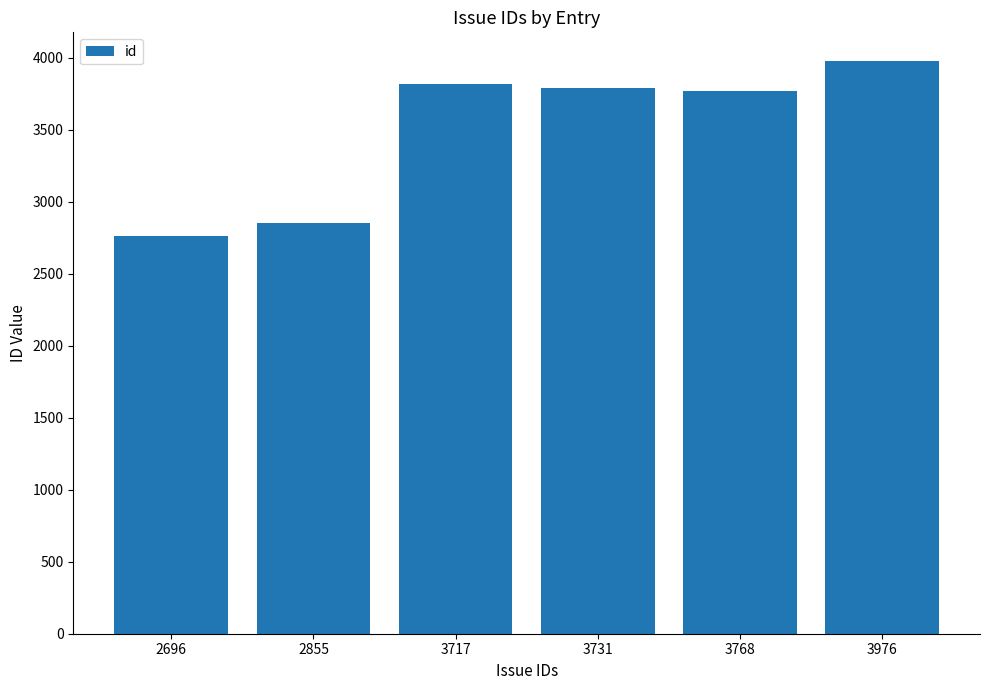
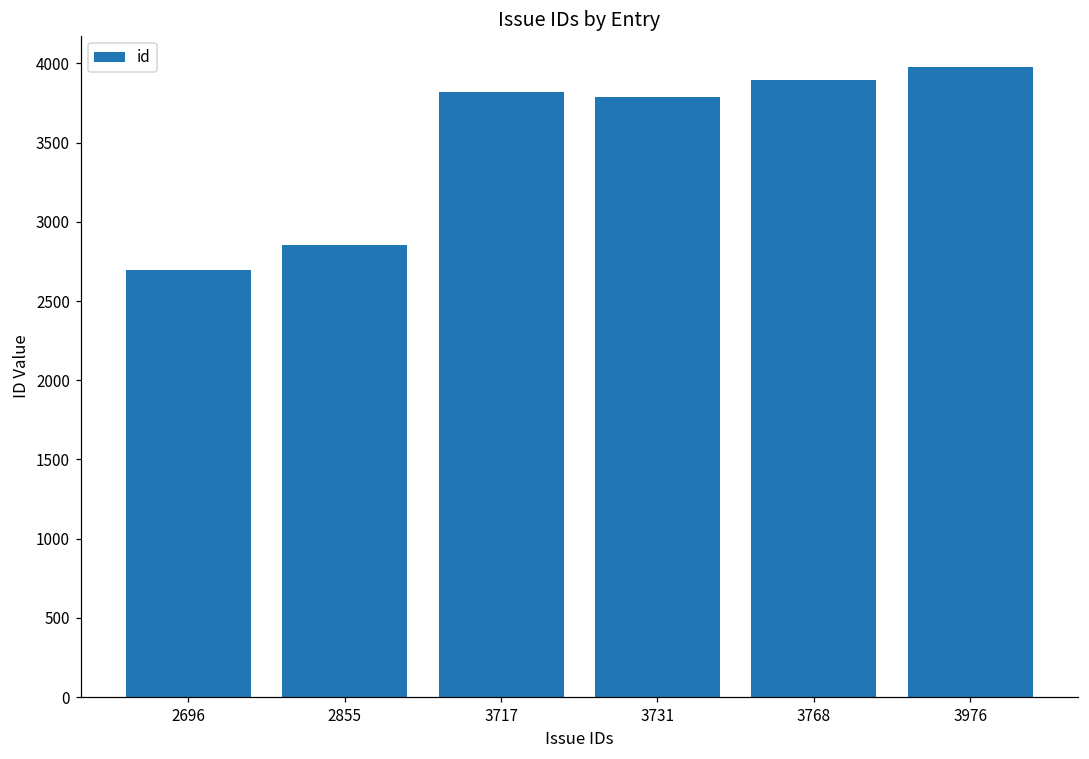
2696: 2770 -> 2700
3768: 3770 -> 3890
